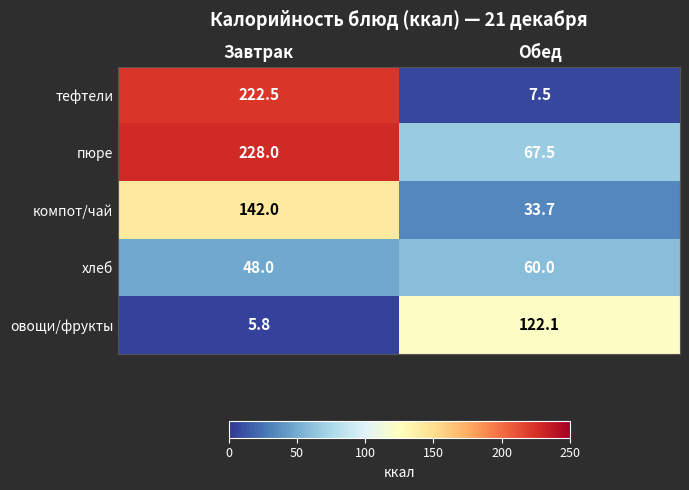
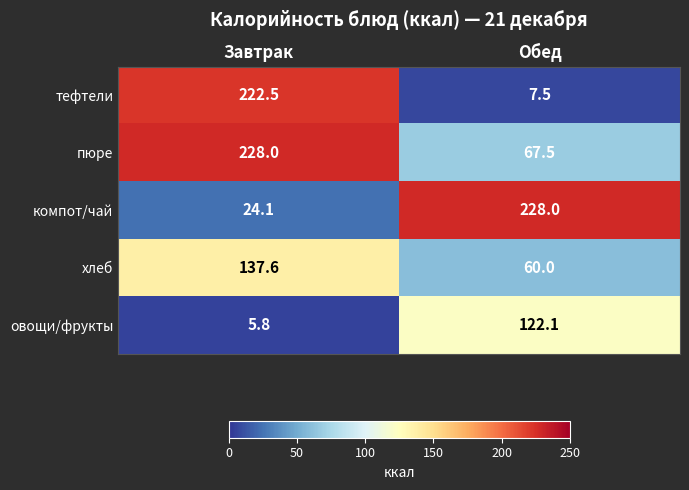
компот/чай, Завтрак: 142.0 -> 24.1
компот/чай, Обед: 33.7 -> 228.0
хлеб, Завтрак: 48.0 -> 137.6
